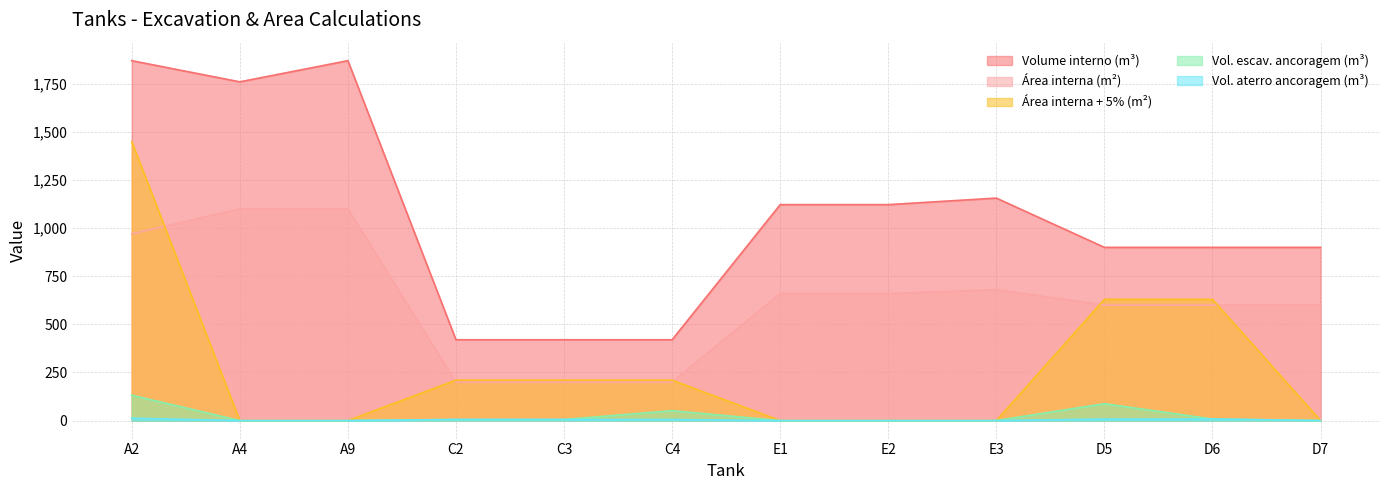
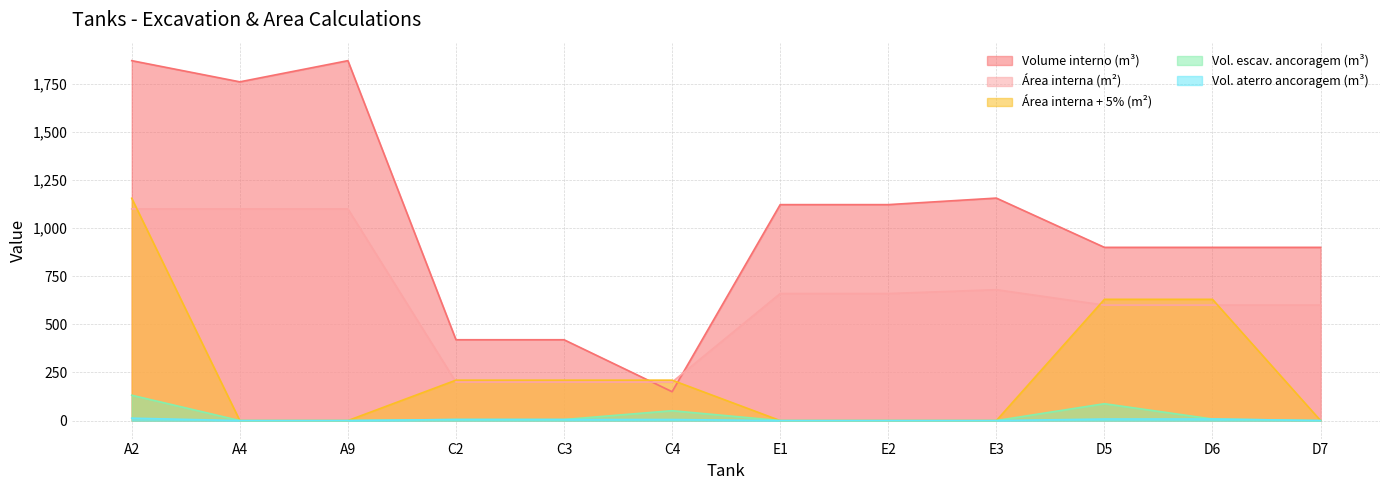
Área interna (m²), A2: 970 -> 1,100
Área interna + 5% (m²), A2: 1,450 -> 1,160
Volume interno (m³), C4: 420 -> 150
